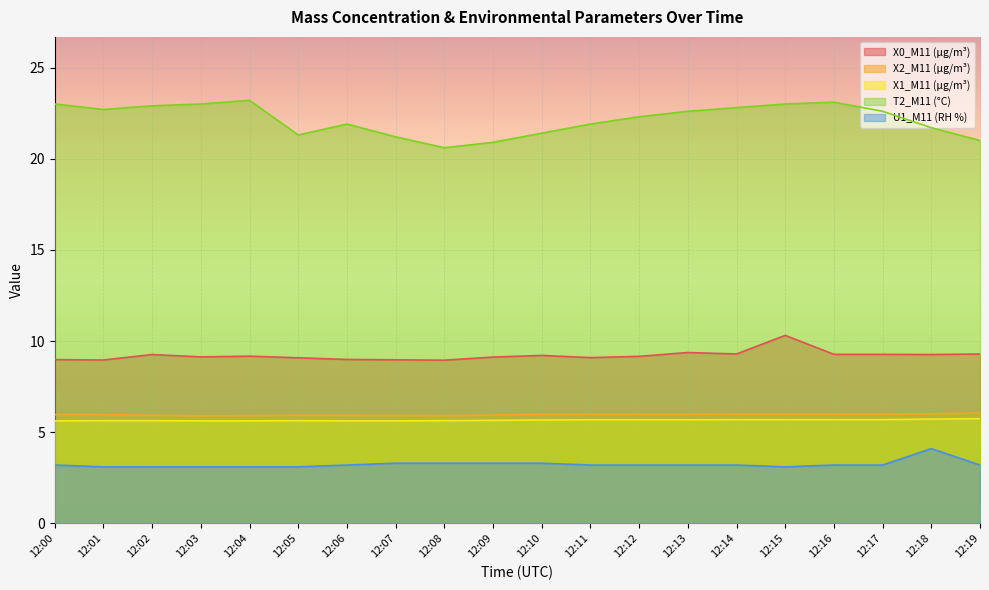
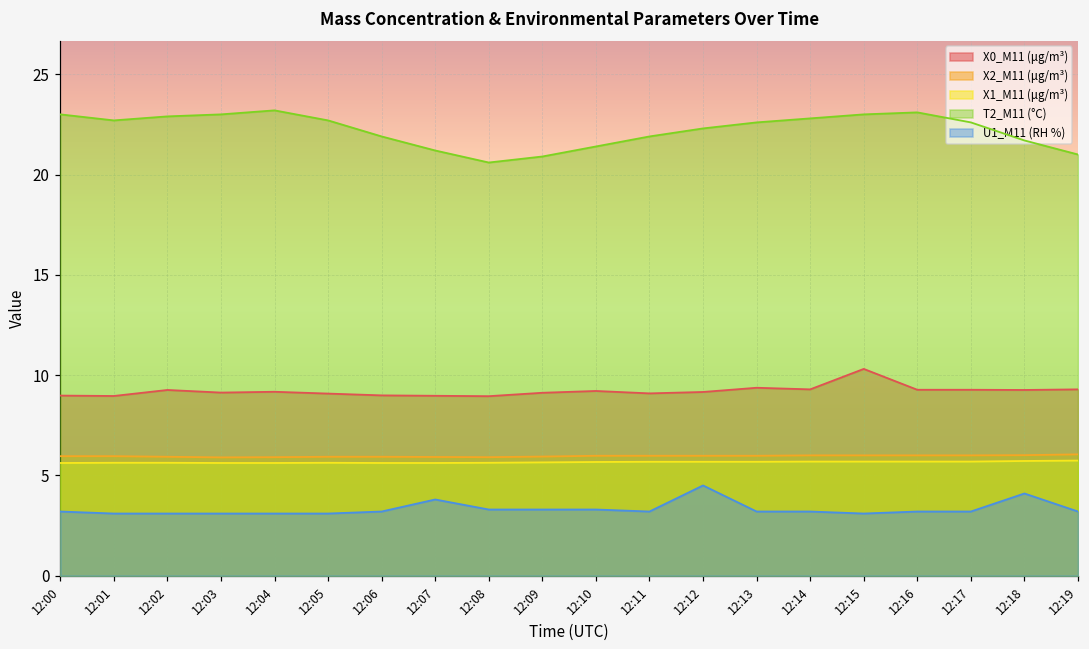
T2_M11 (°C), 12:05: 21.3 -> 22.7
U1_M11 (RH %), 12:07: 3.3 -> 3.8
U1_M11 (RH %), 12:12: 3.2 -> 4.5
